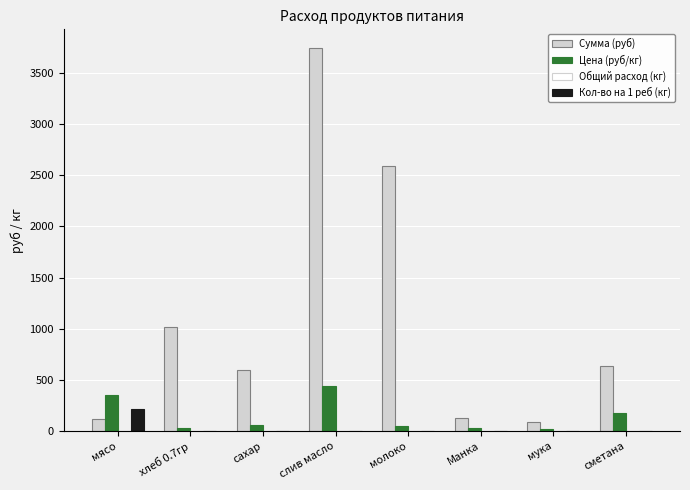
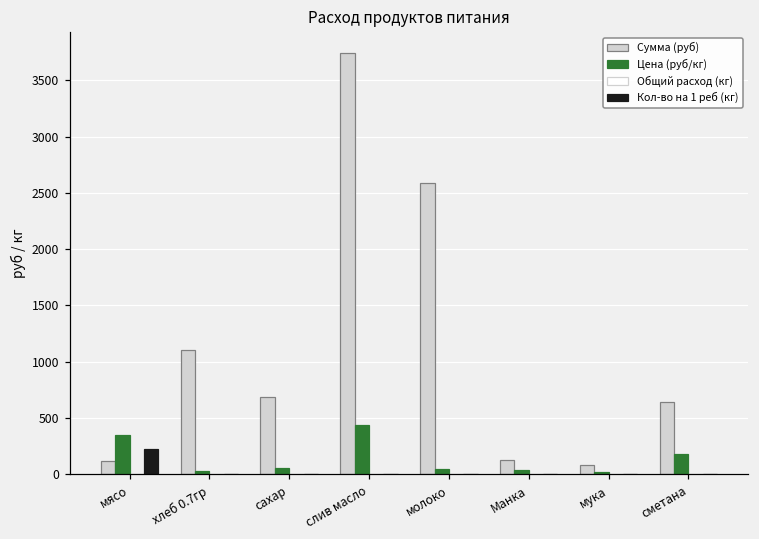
Сумма (руб), хлеб 0.7гр: 1010 -> 1110
Сумма (руб), сахар: 600 -> 680
